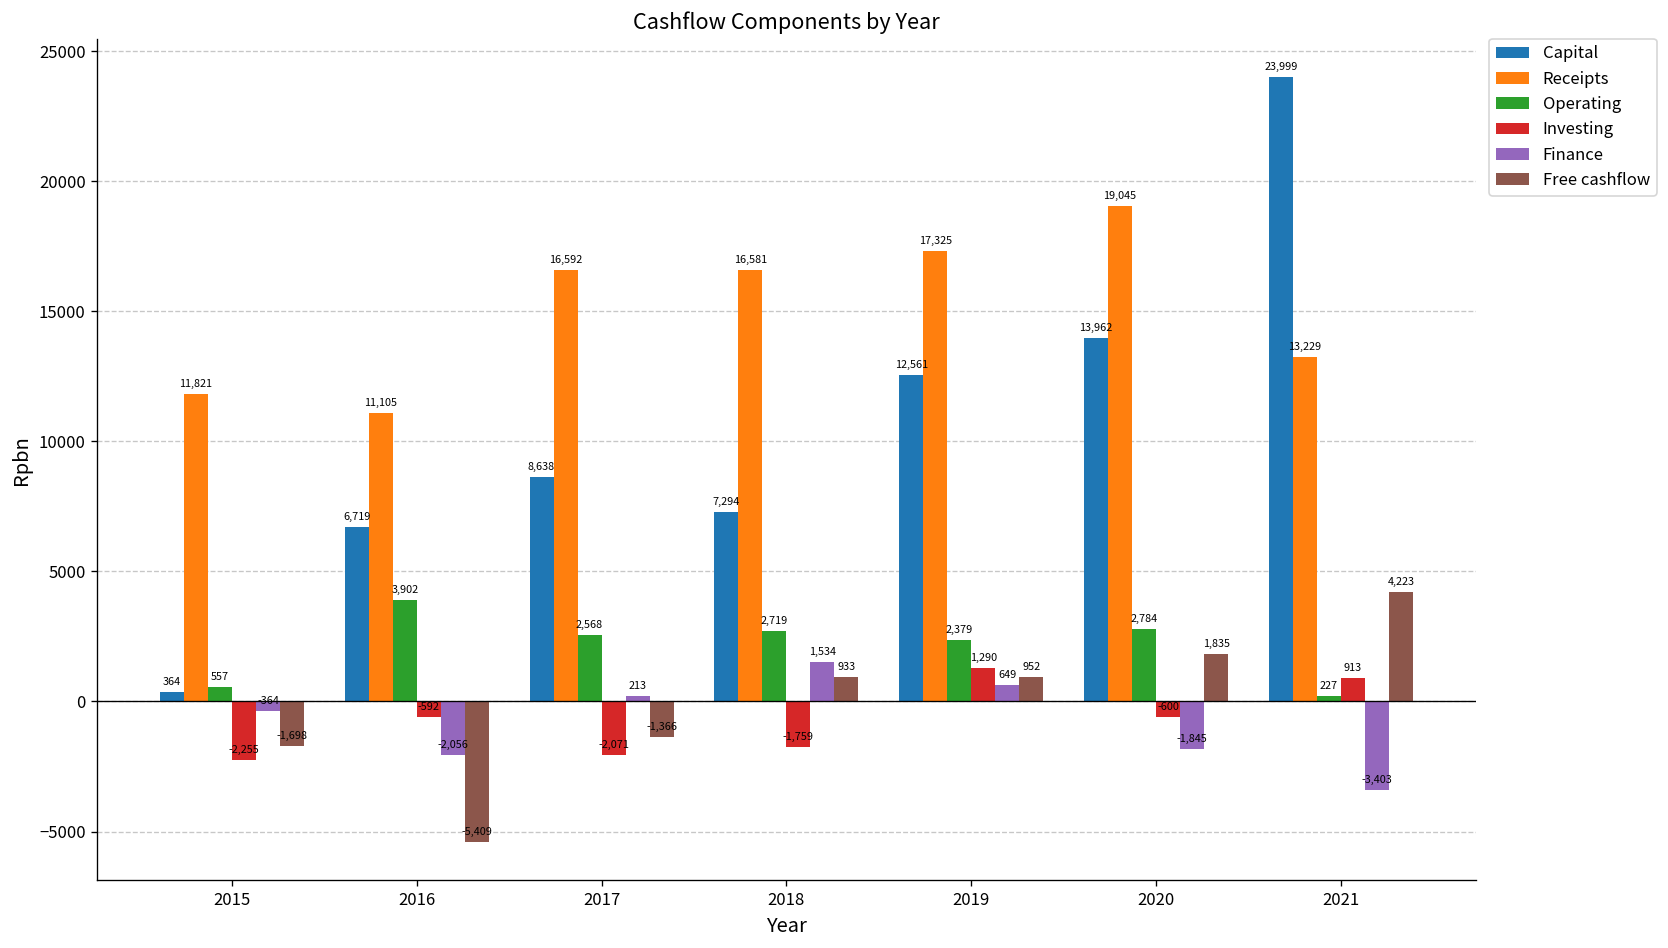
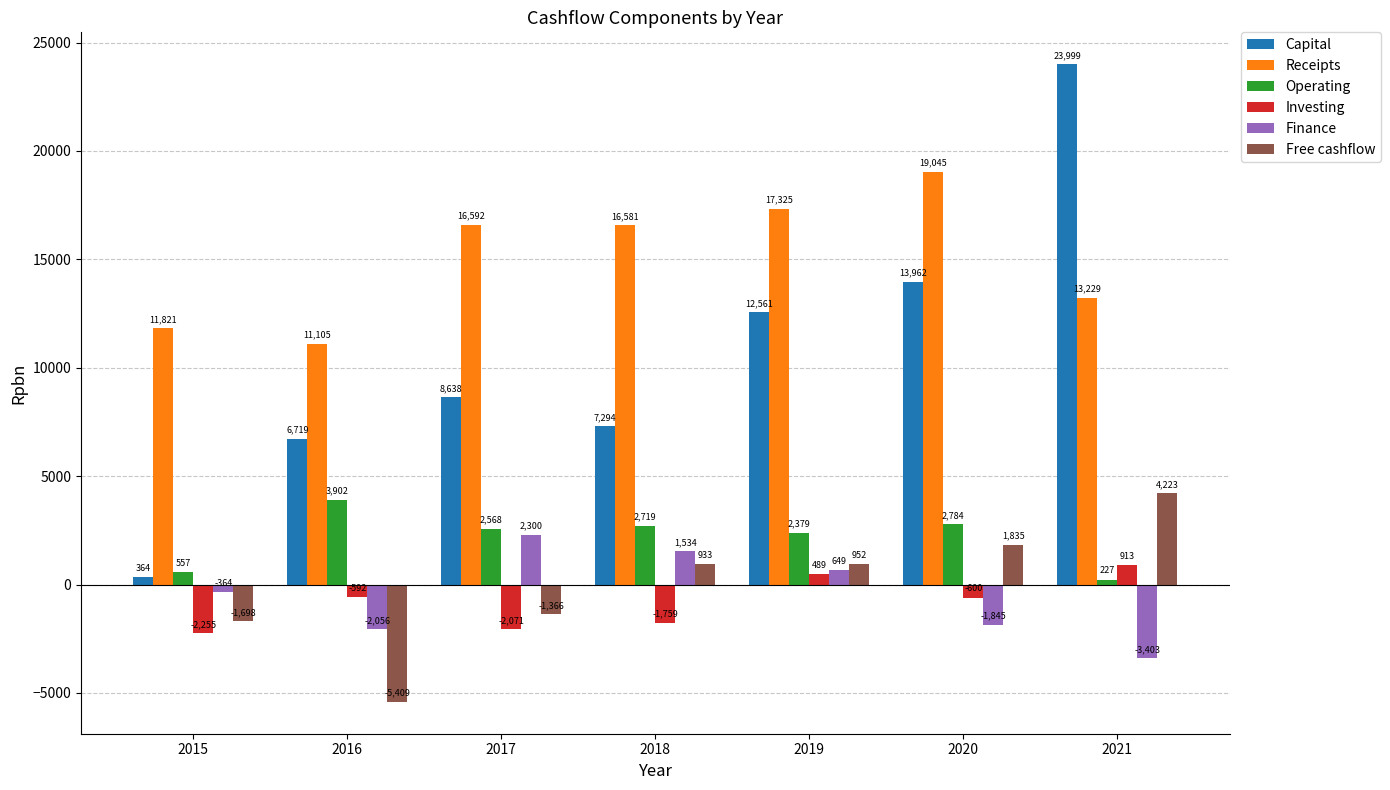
Finance, 2017: 213 -> 2,300
Investing, 2019: 1,290 -> 489
